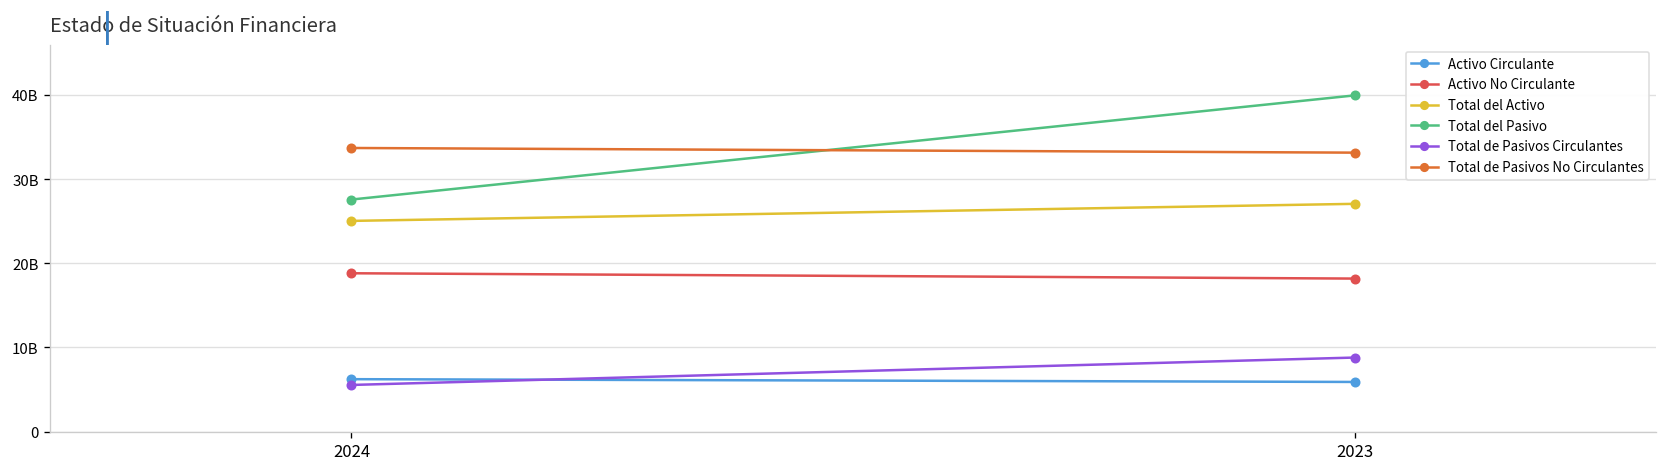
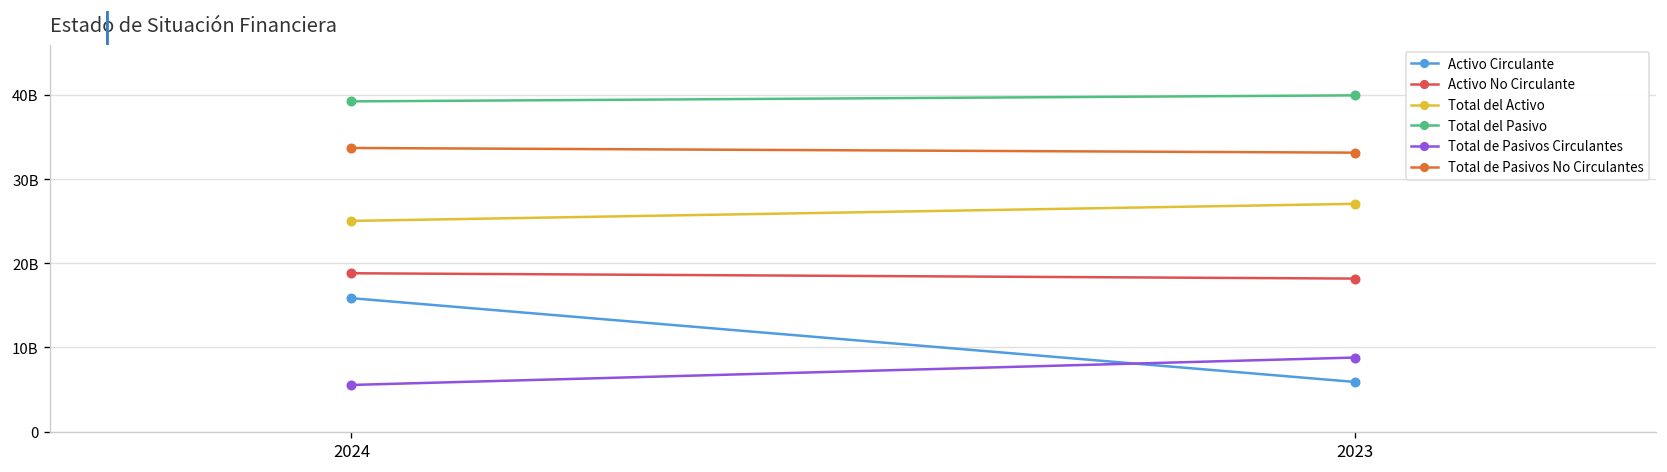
Activo Circulante, 2024: 6000000000 -> 16000000000
Total del Pasivo, 2024: 28000000000 -> 39000000000
